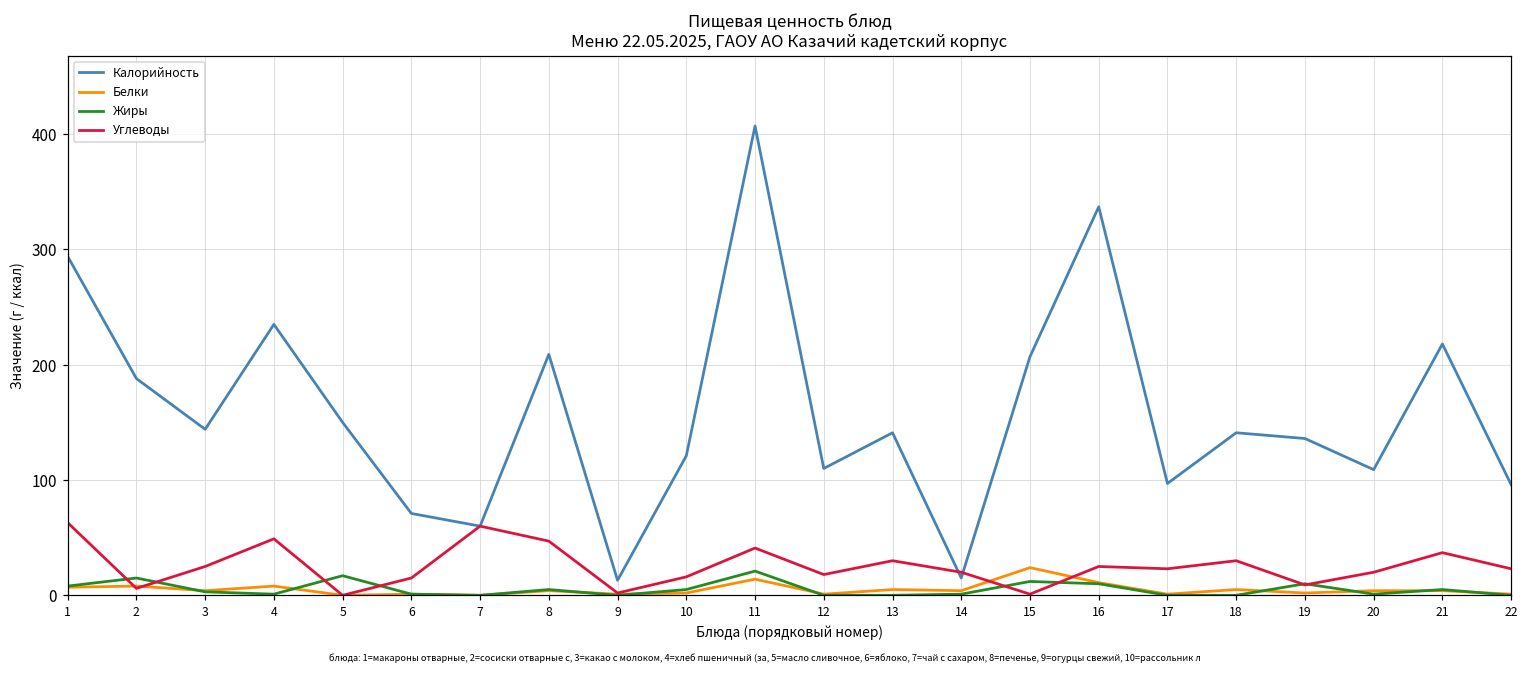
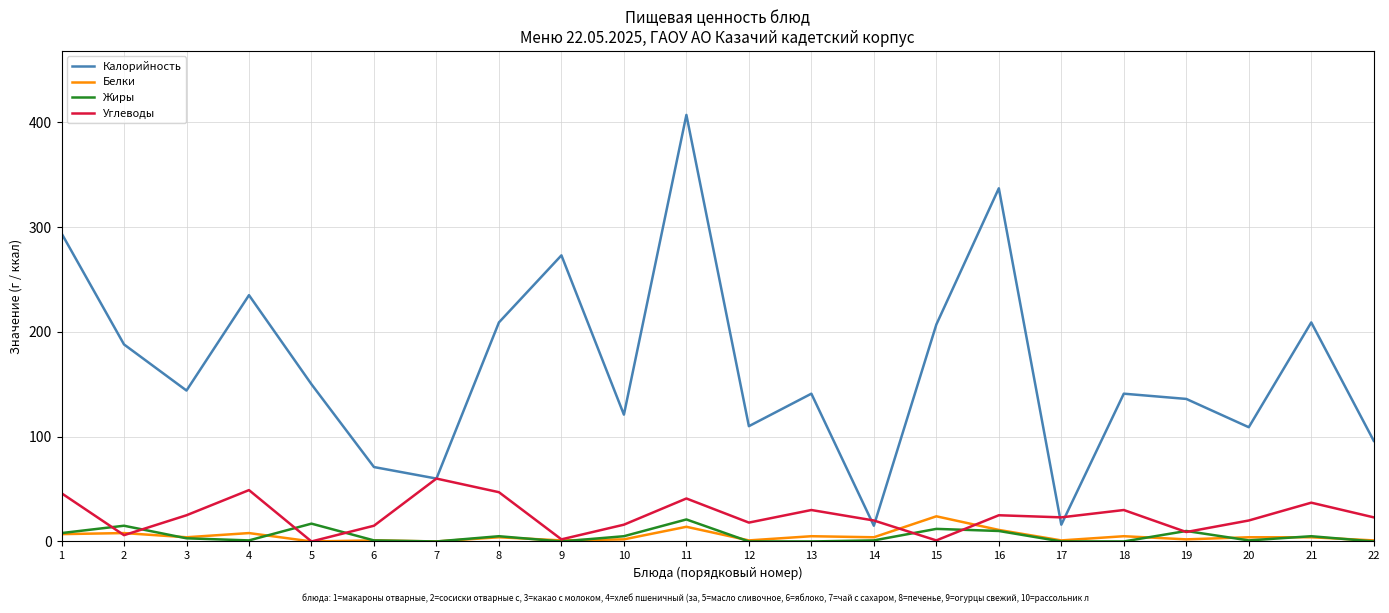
Углеводы, 1: 63 -> 46
Калорийность, 9: 13 -> 273
Калорийность, 17: 97 -> 16
Калорийность, 21: 218 -> 209
